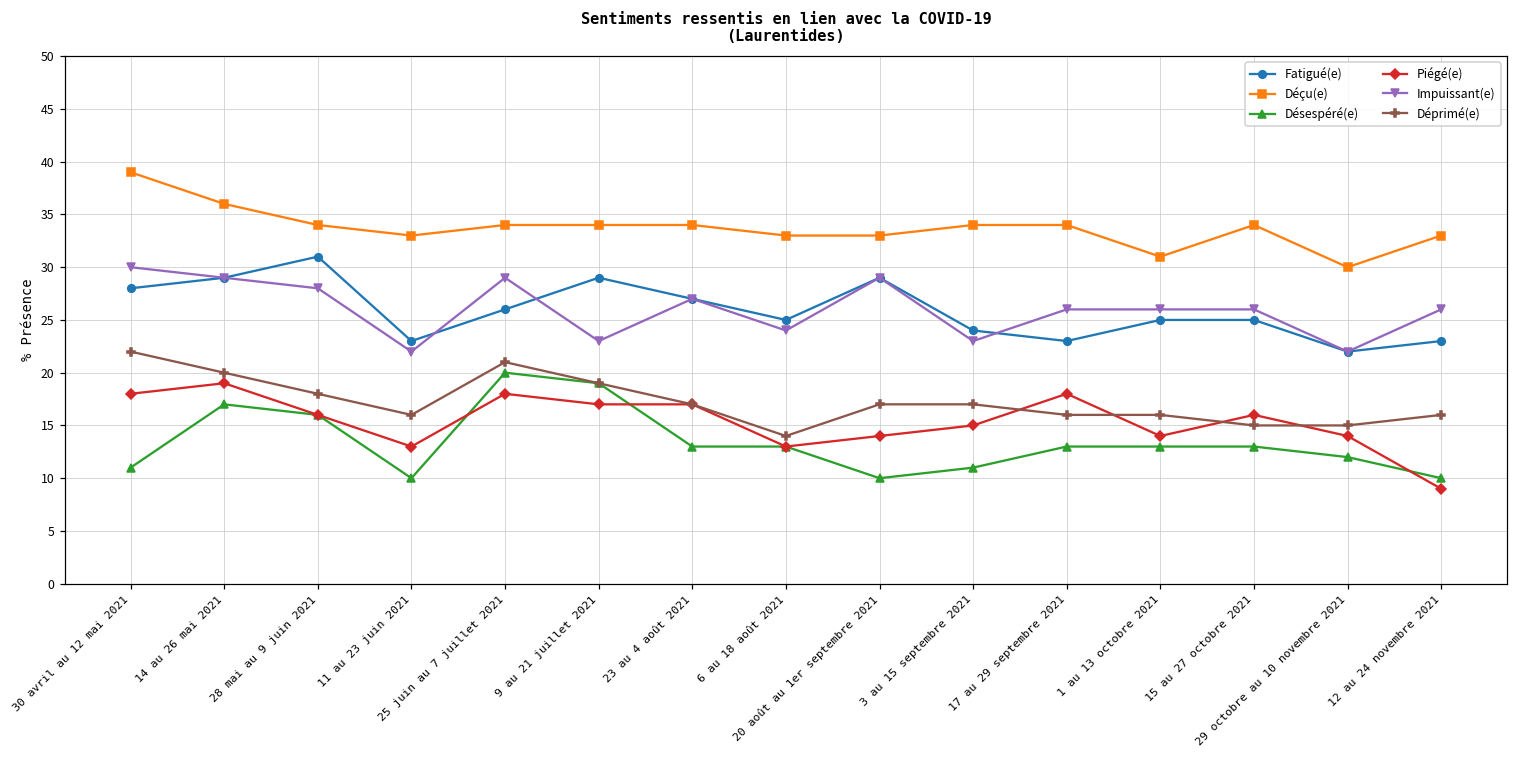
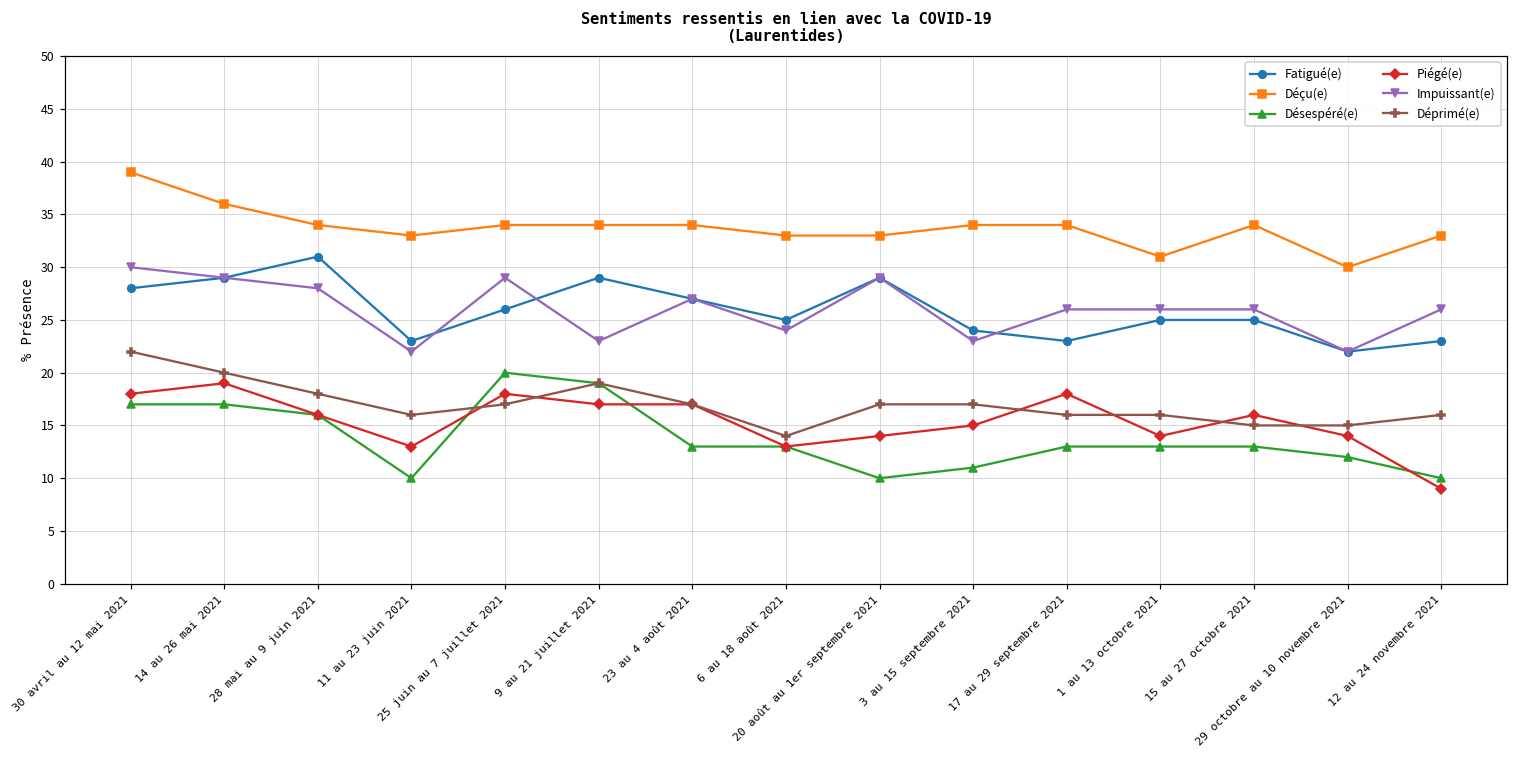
Désespéré(e), 30 avril au 12 mai 2021: 11 -> 17
Déprimé(e), 25 juin au 7 juillet 2021: 21 -> 17
